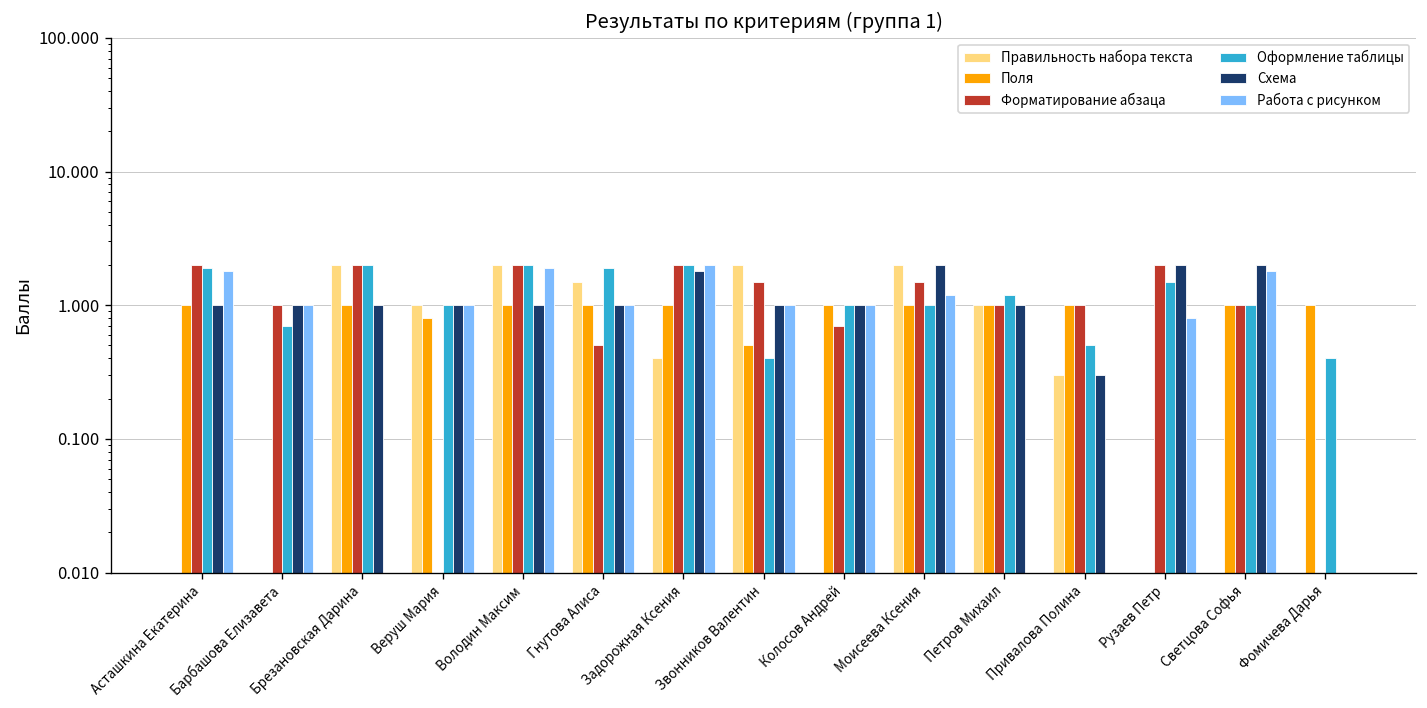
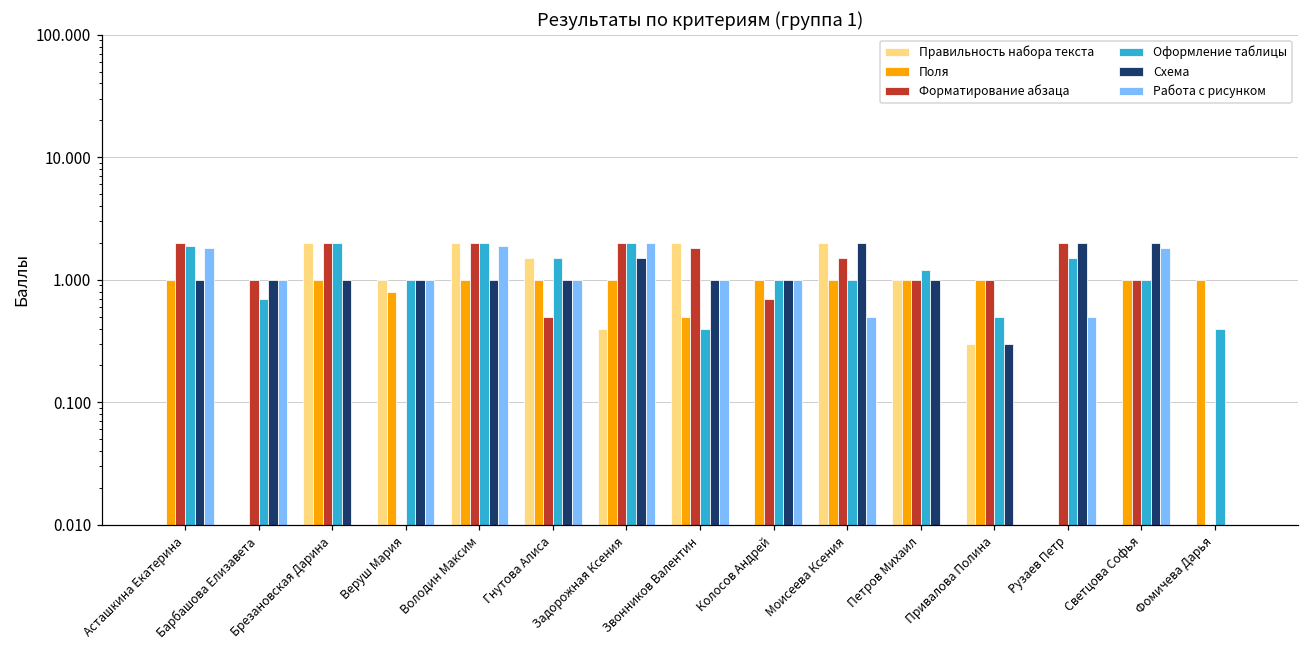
Оформление таблицы, Гнутова Алиса: 1.9 -> 1.5
Схема, Задорожная Ксения: 1.8 -> 1.5
Форматирование абзаца, Звонников Валентин: 1.5 -> 1.8
Работа с рисунком, Моисеева Ксения: 1.2 -> 0.5
Работа с рисунком, Рузаев Петр: 0.8 -> 0.5
